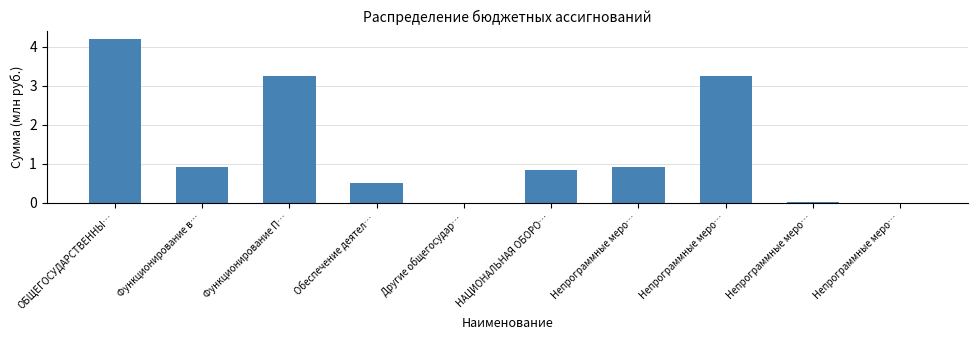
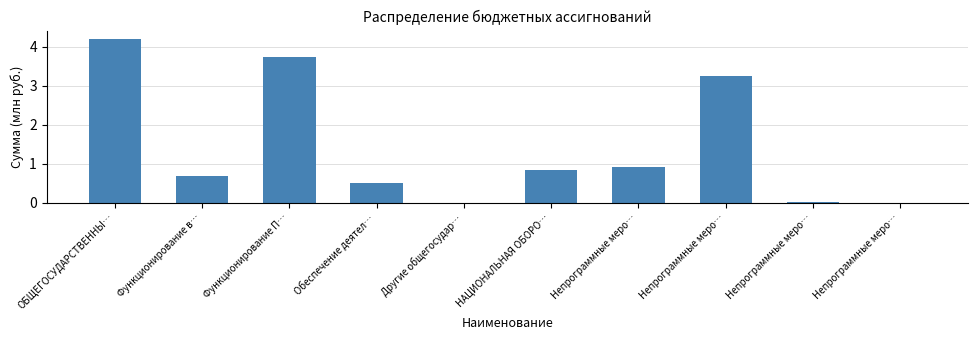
Функционирование в…: 0.9 -> 0.7
Функционирование П…: 3.3 -> 3.7
